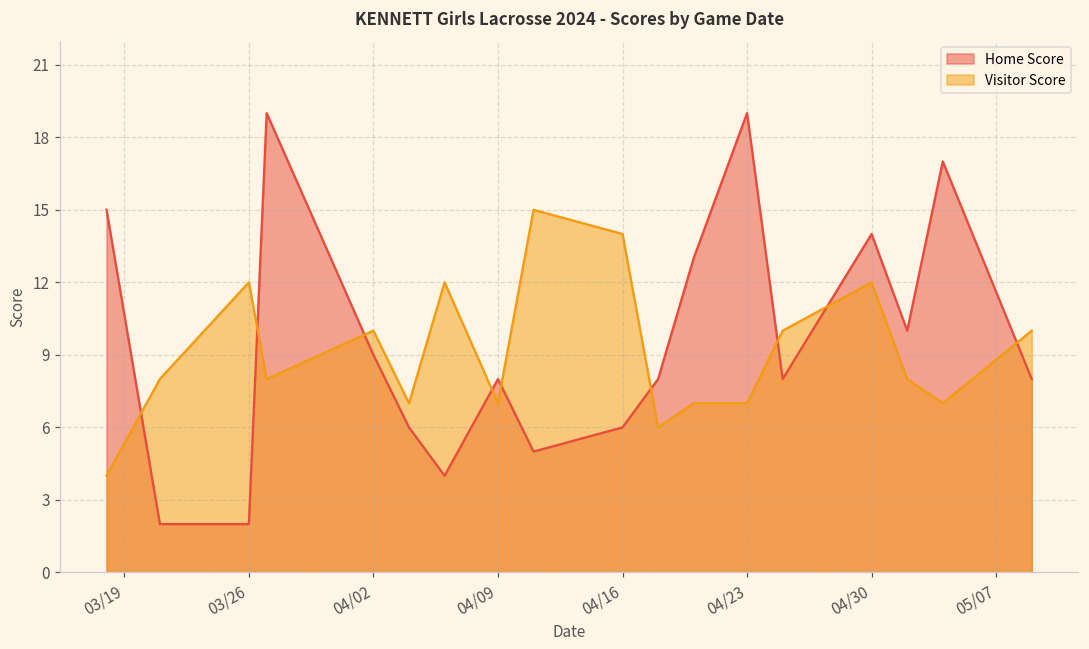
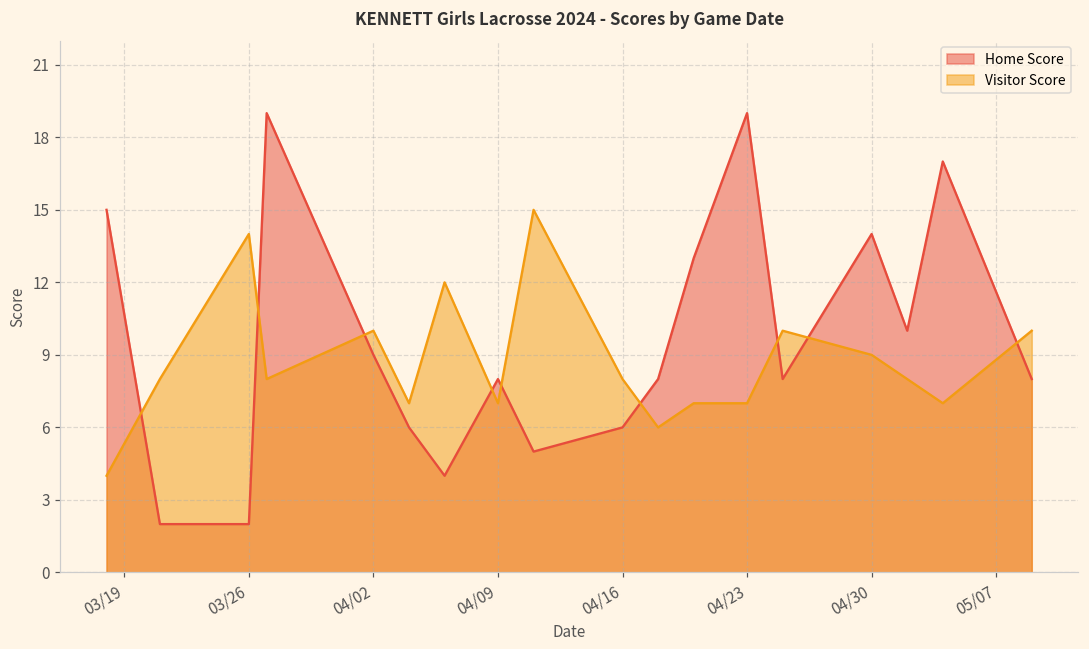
Visitor Score, 03/26: 12 -> 14
Visitor Score, 04/16: 14 -> 8
Visitor Score, 04/30: 12 -> 9
